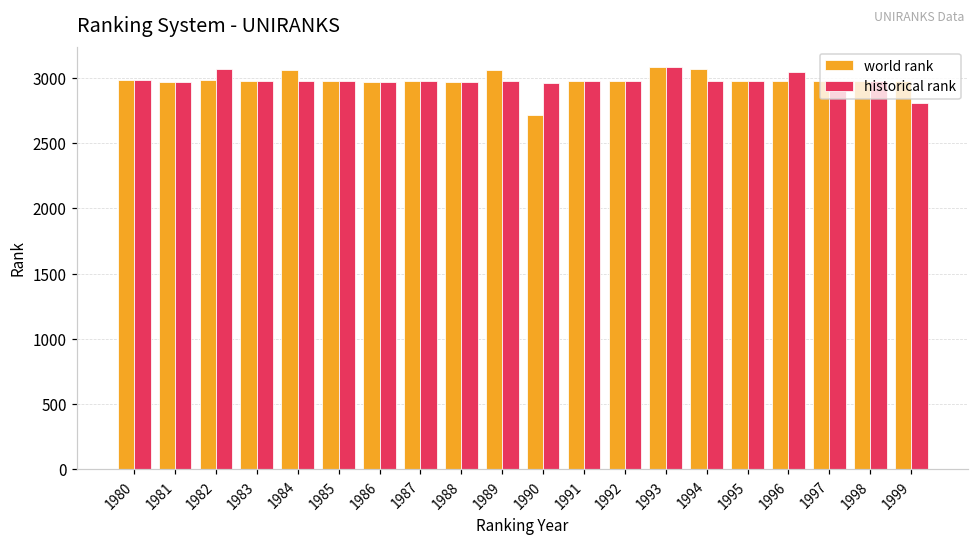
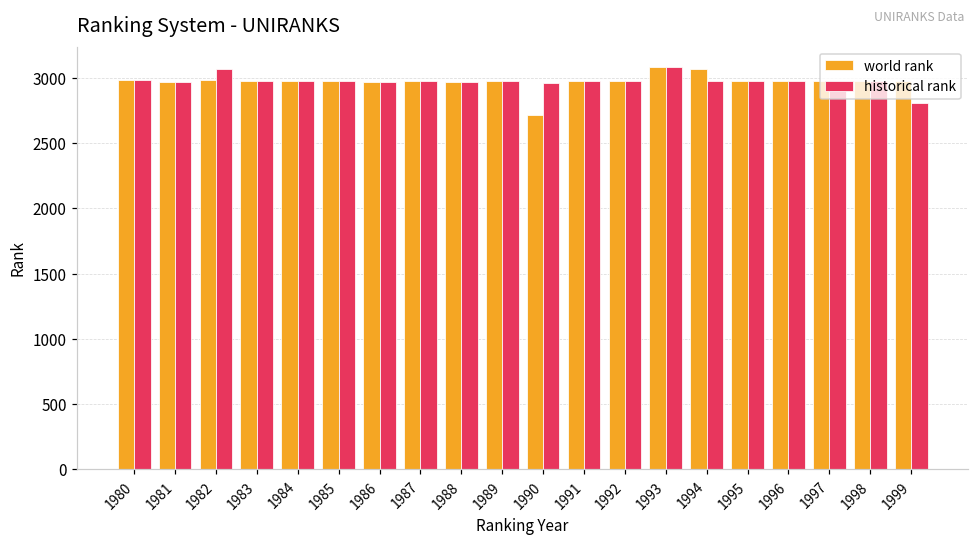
world rank, 1984: 3060 -> 2980
world rank, 1989: 3060 -> 2980
historical rank, 1996: 3040 -> 2980
